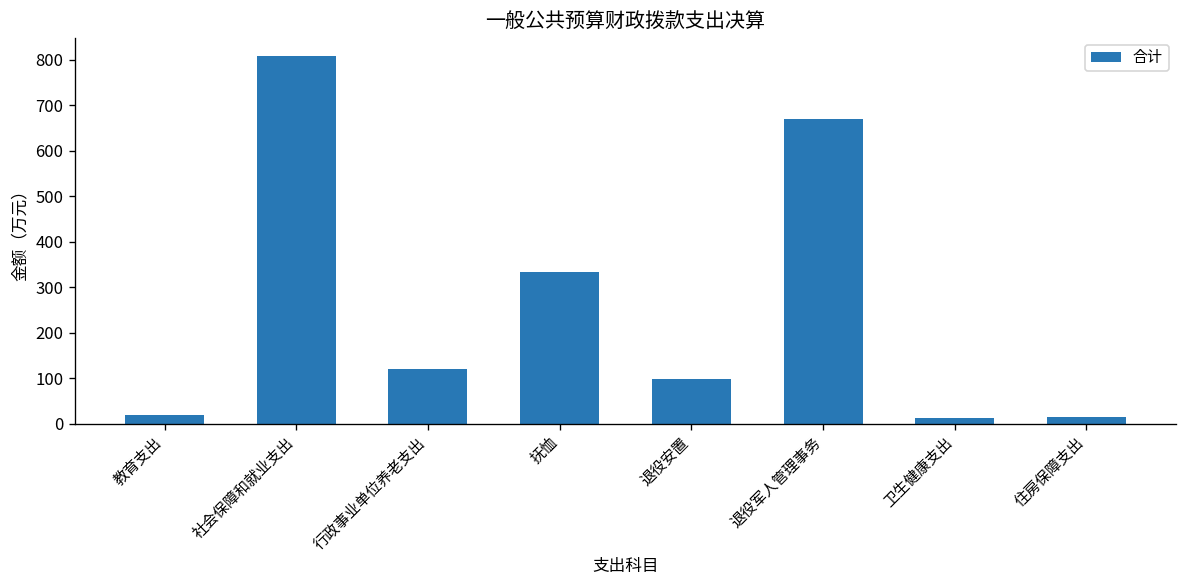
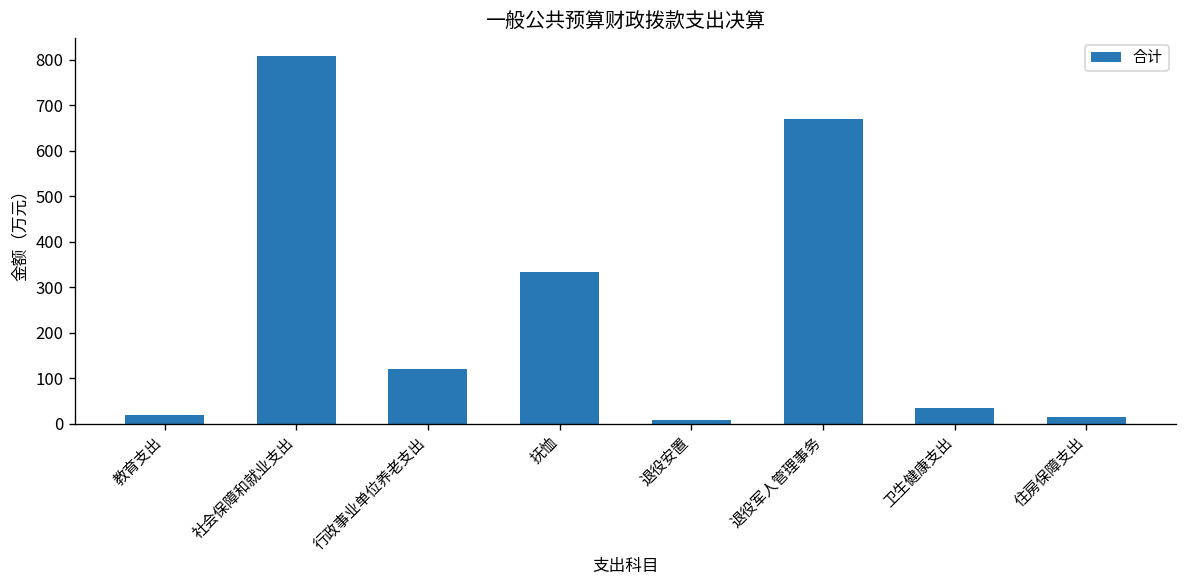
退役安置: 100 -> 10
卫生健康支出: 10 -> 30
